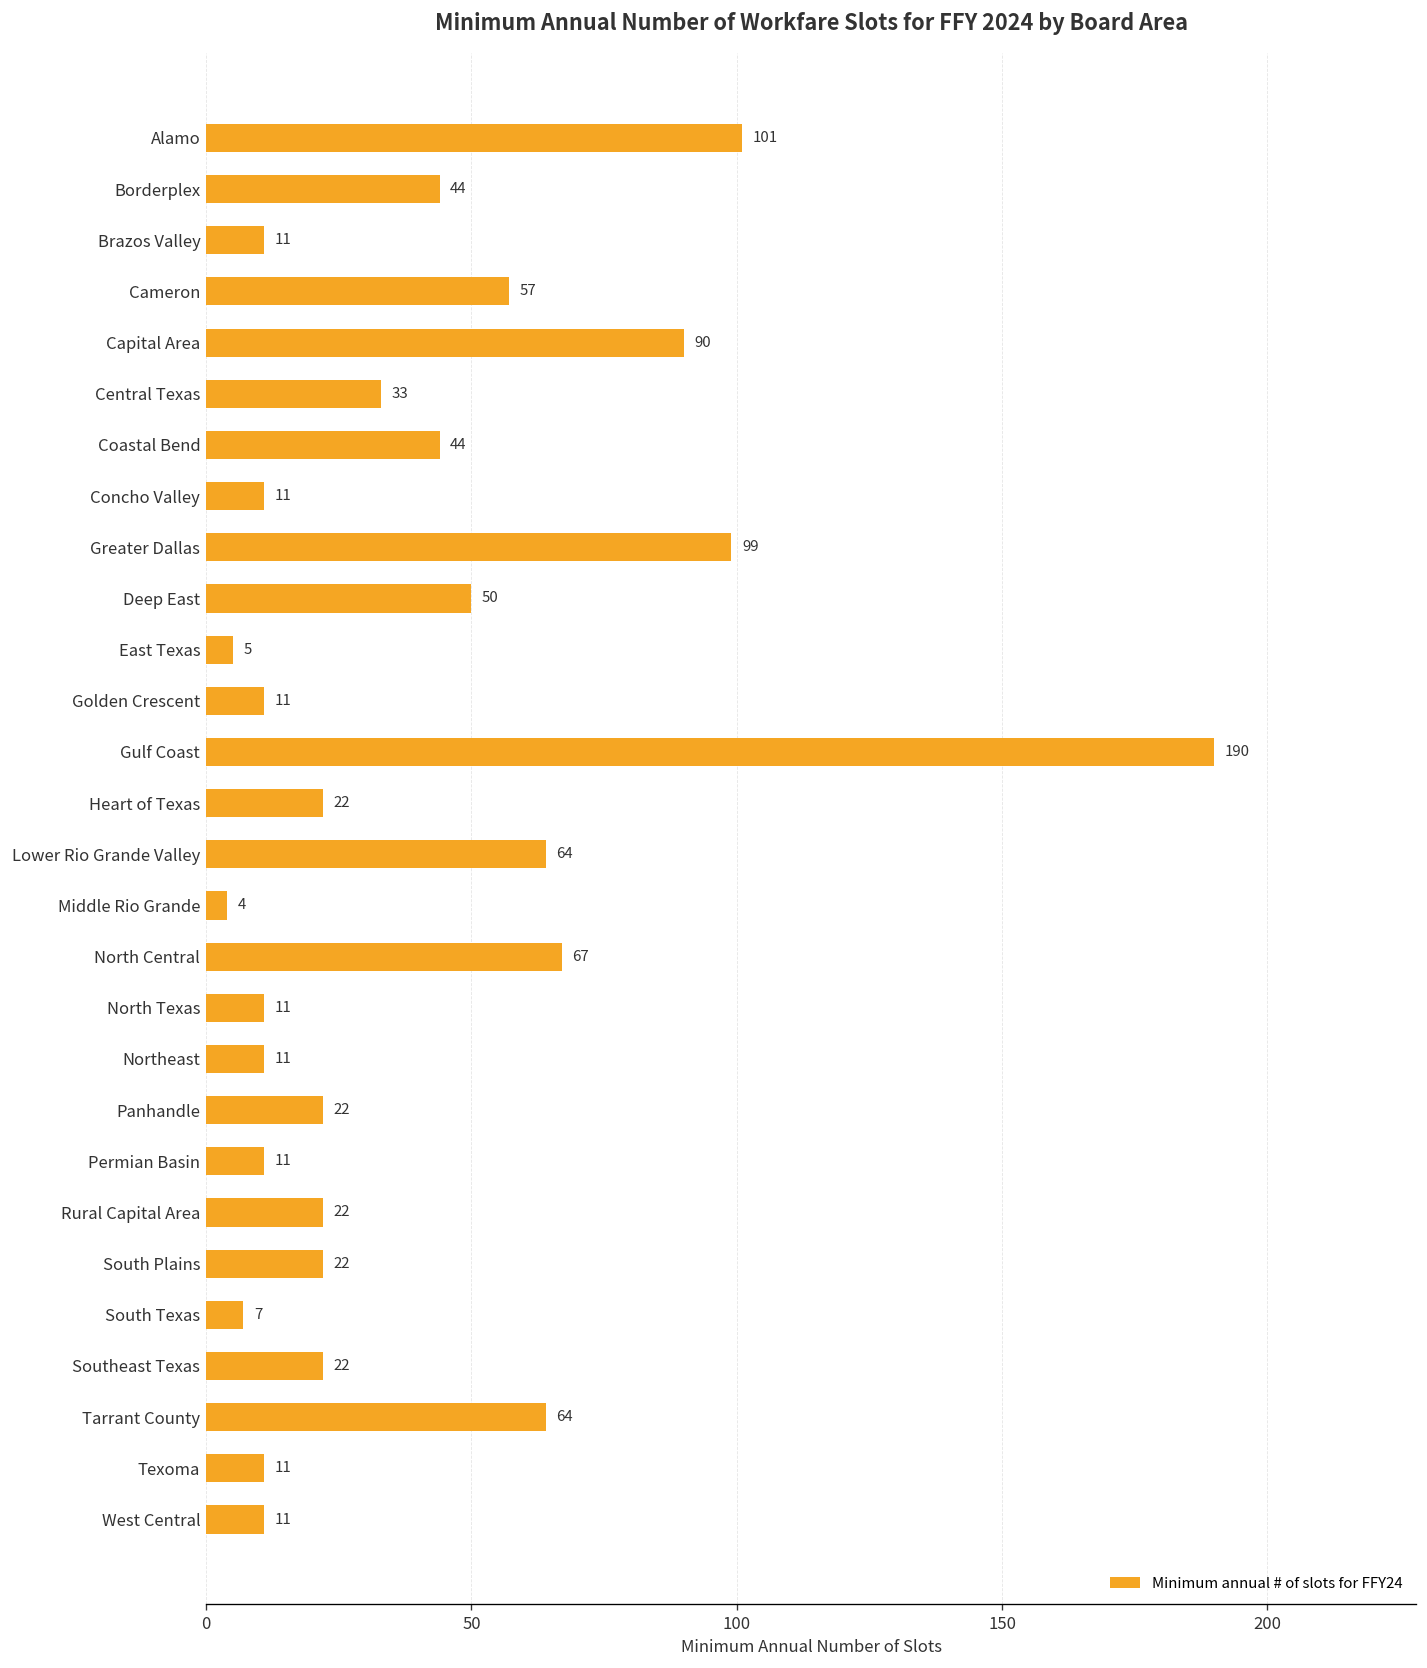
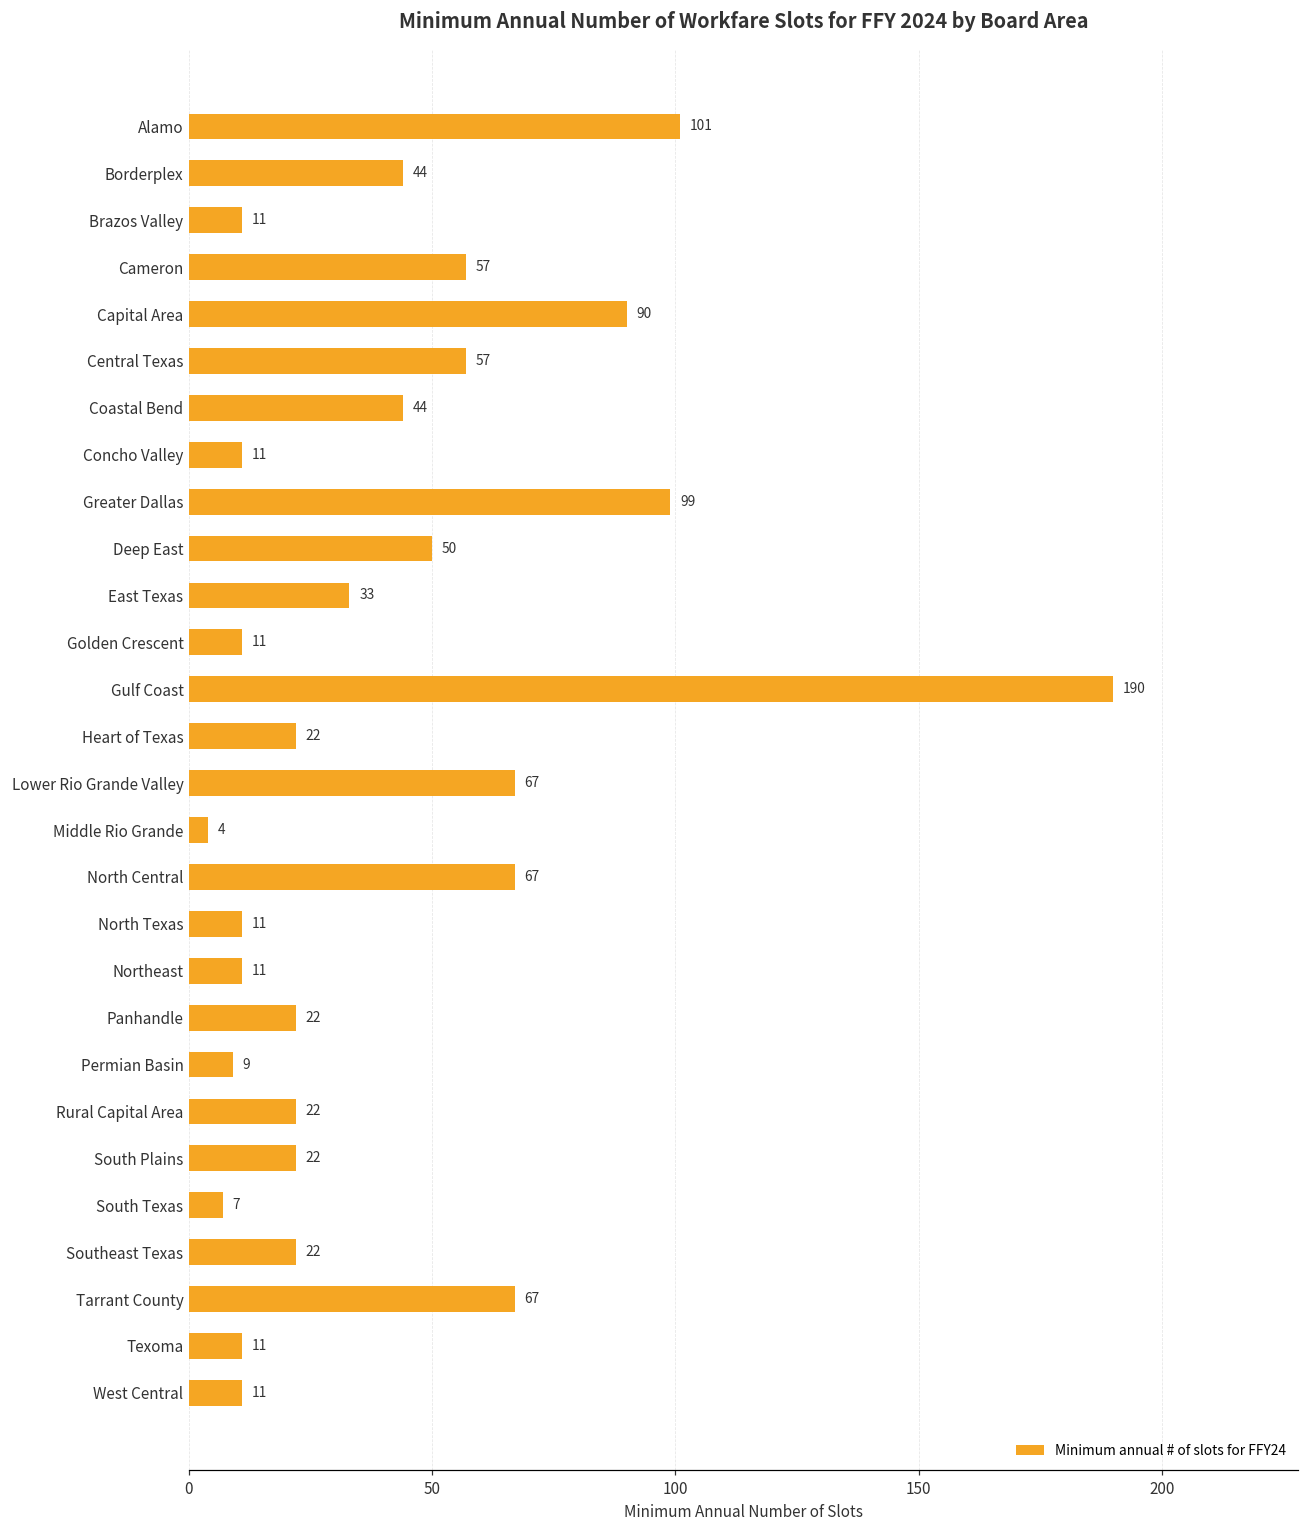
Central Texas: 33 -> 57
East Texas: 5 -> 33
Lower Rio Grande Valley: 64 -> 67
Permian Basin: 11 -> 9
Tarrant County: 64 -> 67
